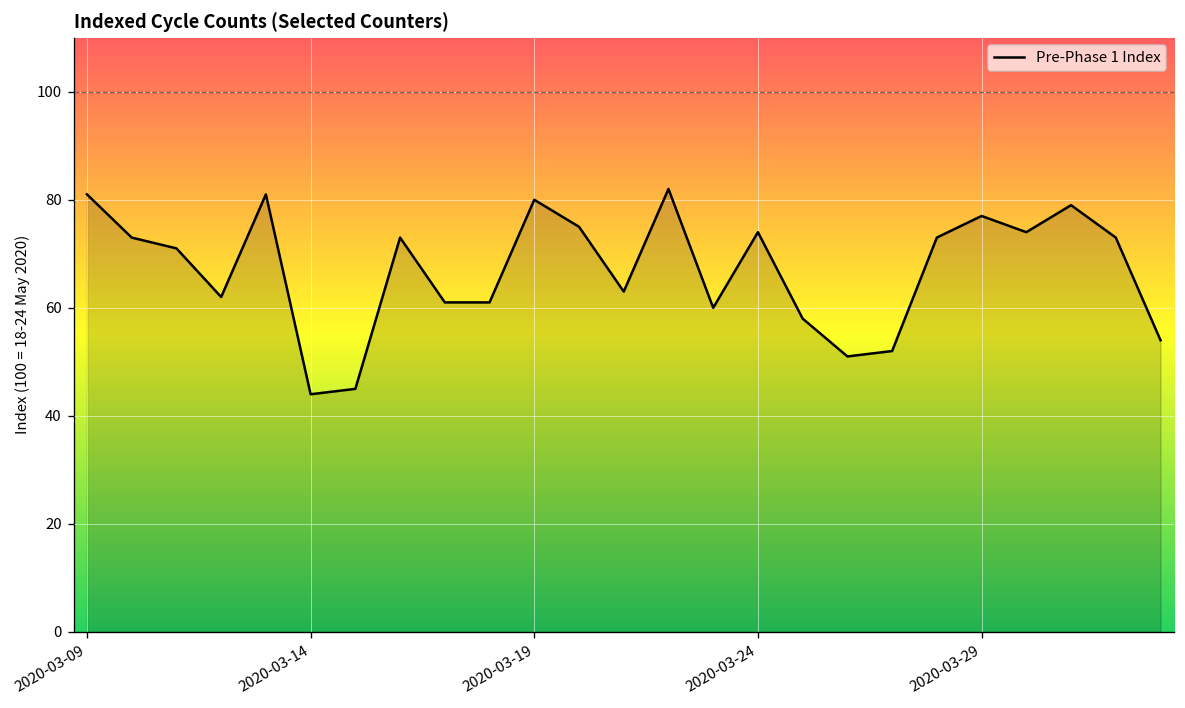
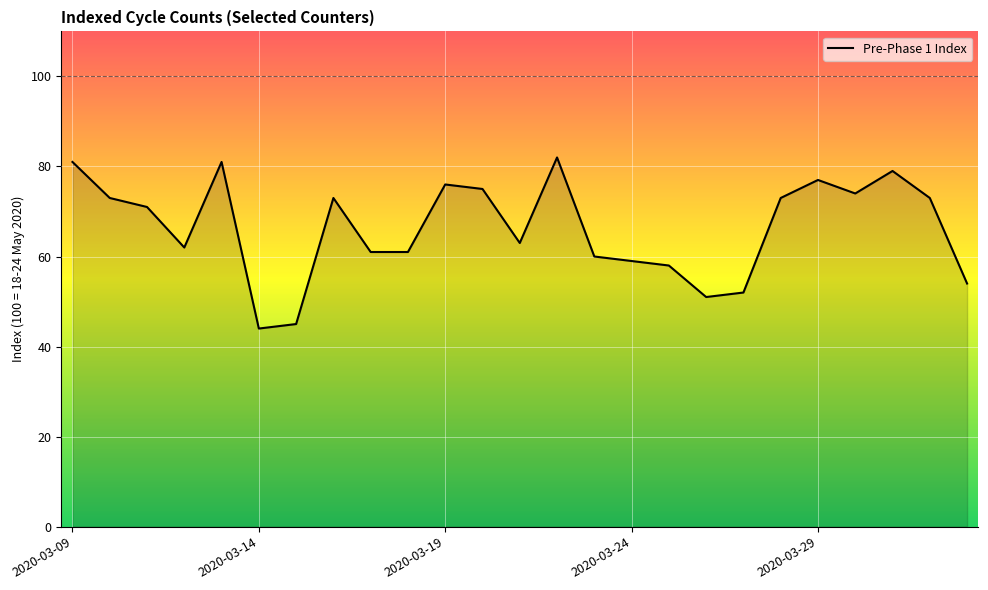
2020-03-19: 80 -> 76
2020-03-24: 74 -> 59
